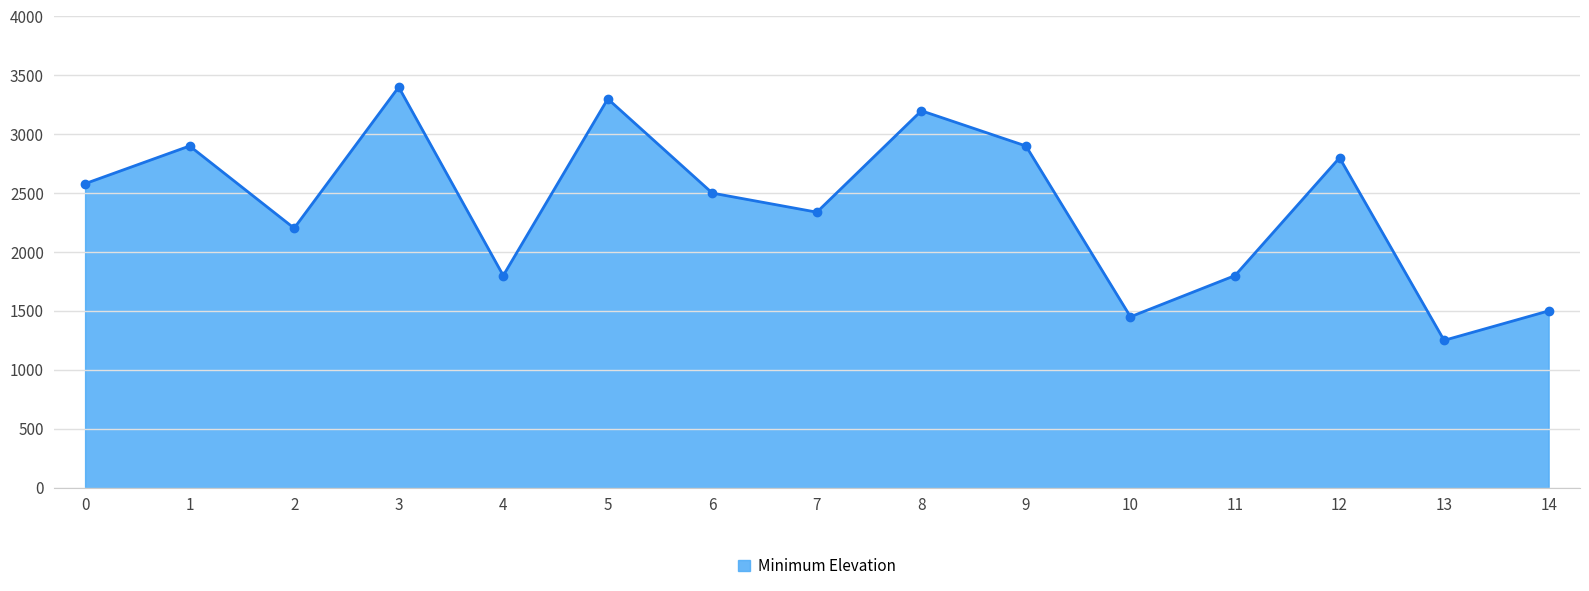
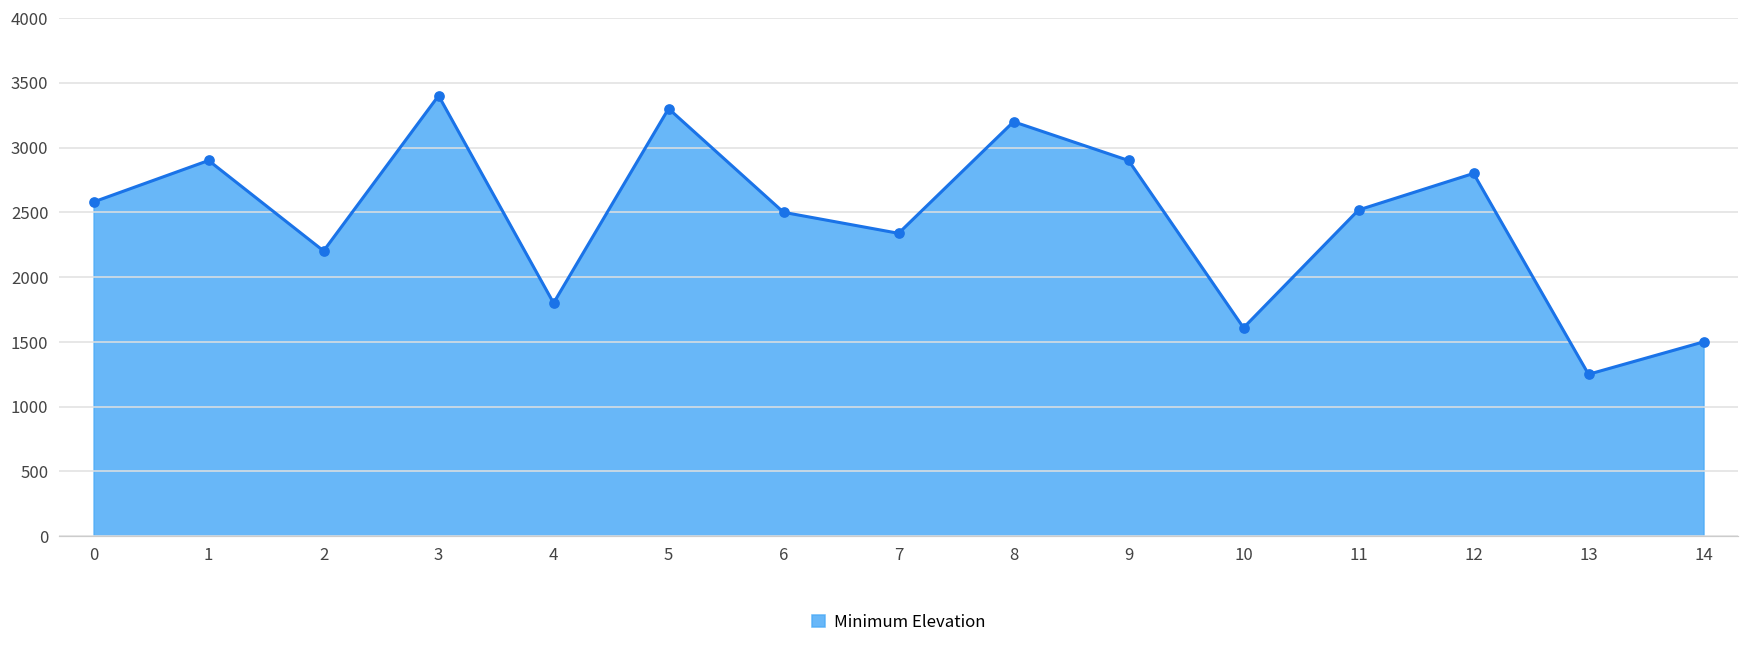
10: 1450 -> 1610
11: 1800 -> 2520
